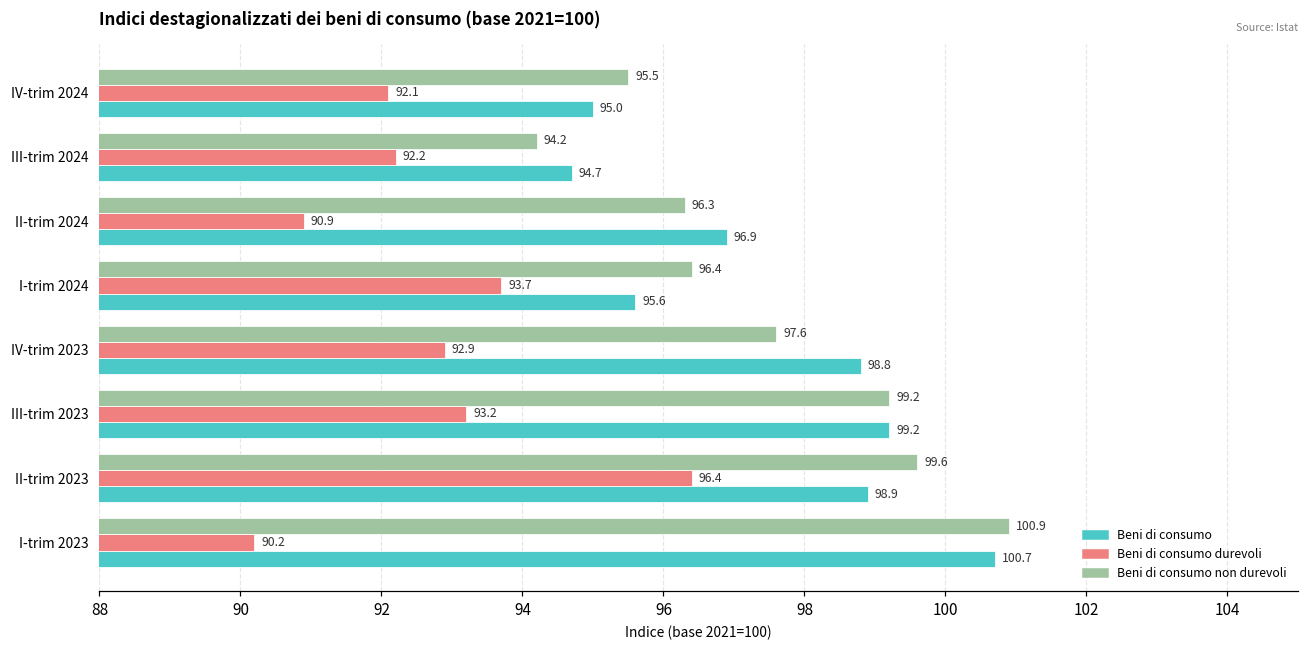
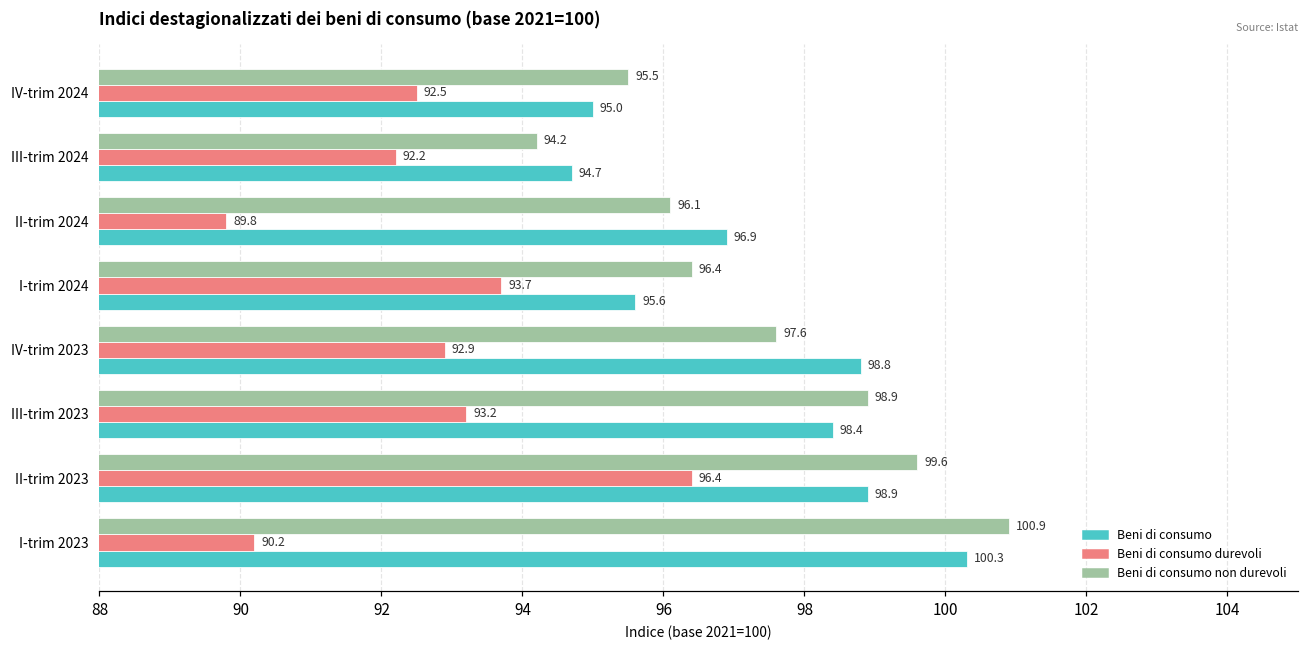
Beni di consumo durevoli, IV-trim 2024: 92.1 -> 92.5
Beni di consumo non durevoli, II-trim 2024: 96.3 -> 96.1
Beni di consumo durevoli, II-trim 2024: 90.9 -> 89.8
Beni di consumo non durevoli, III-trim 2023: 99.2 -> 98.9
Beni di consumo, III-trim 2023: 99.2 -> 98.4
Beni di consumo, I-trim 2023: 100.7 -> 100.3
